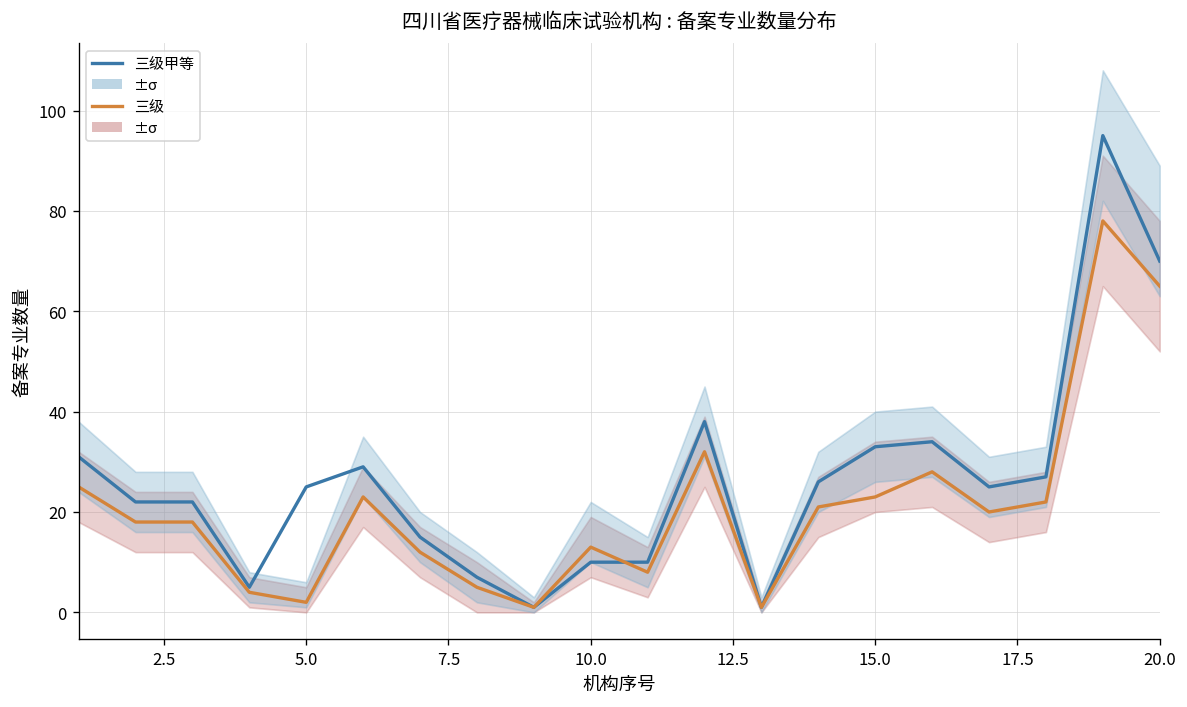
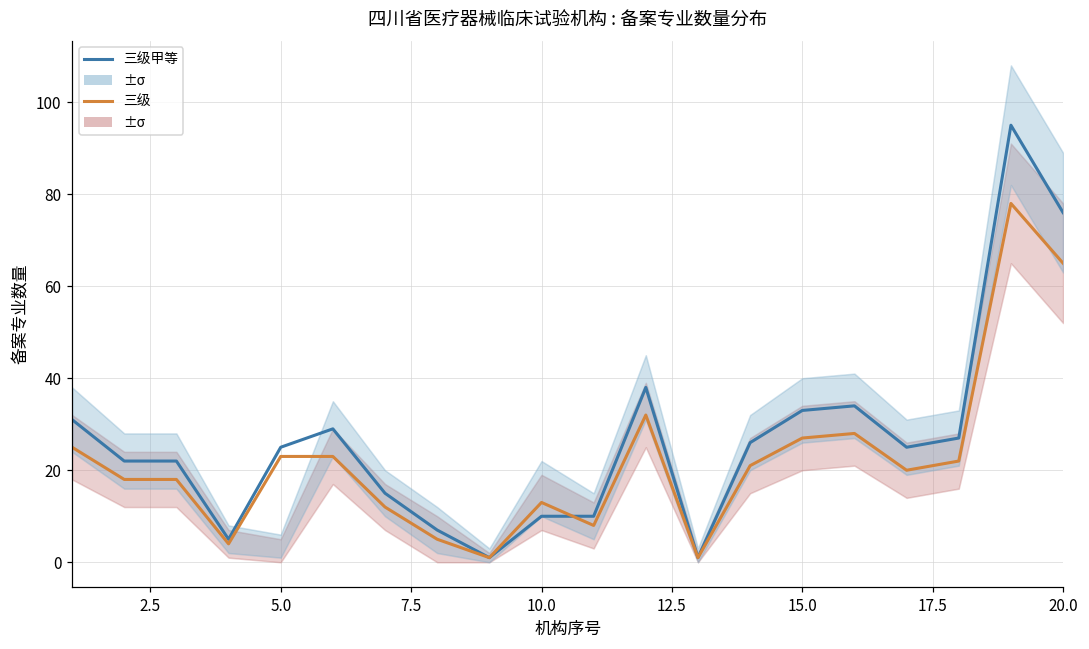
三级, 5.0: 2 -> 23
三级, 15.0: 23 -> 27
三级甲等, 20.0: 70 -> 76
